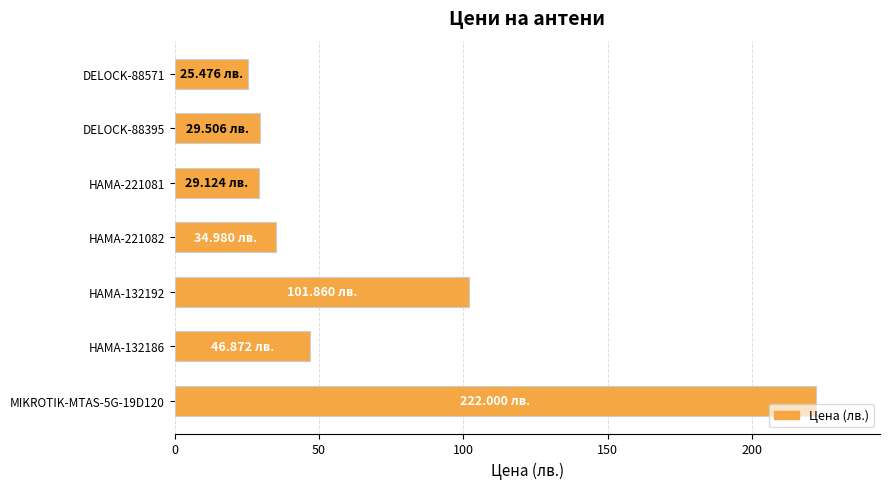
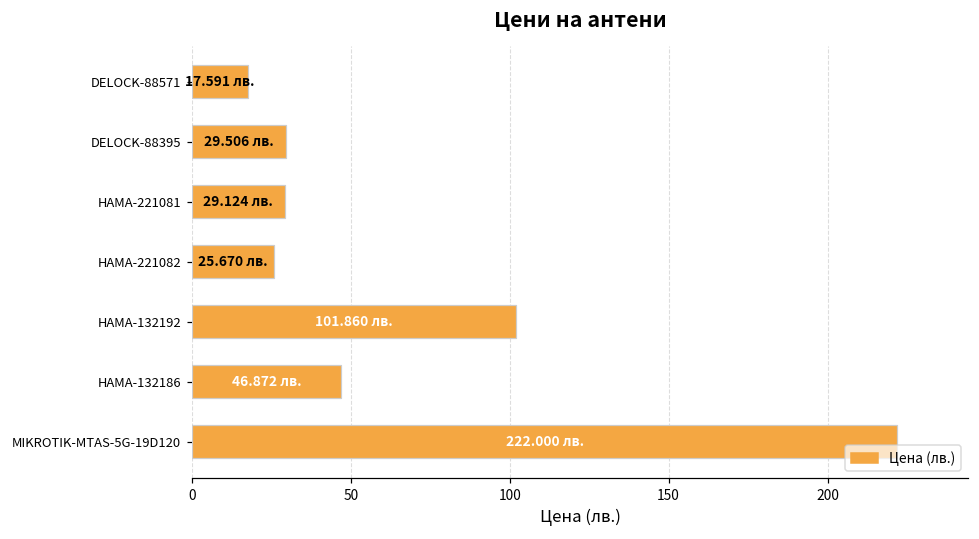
DELOCK-88571: 25.476 -> 17.591
HAMA-221082: 34.980 -> 25.670
